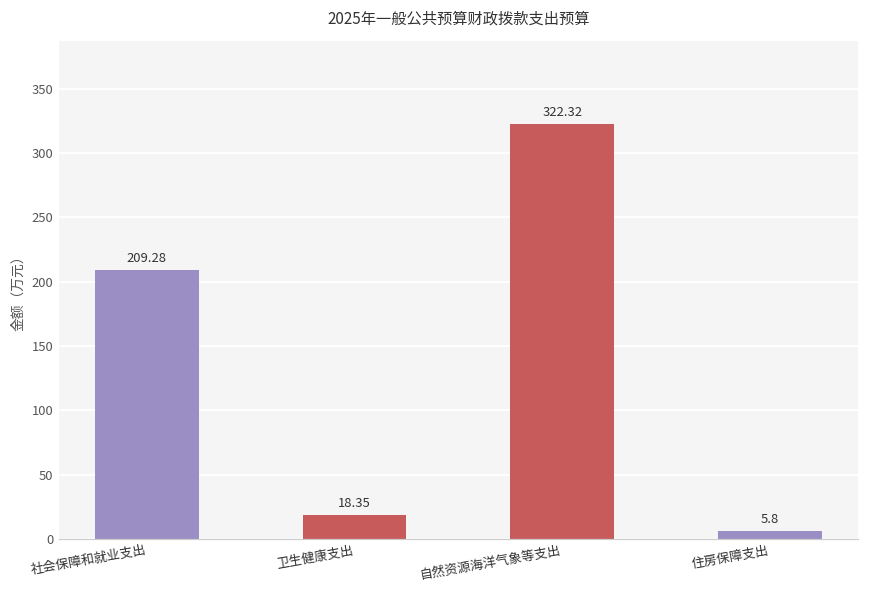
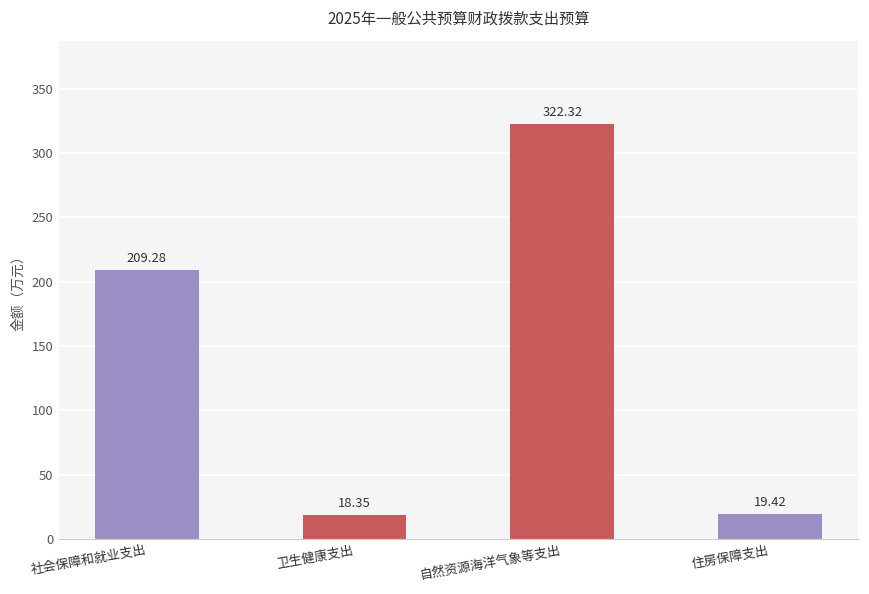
住房保障支出: 5.8 -> 19.42
